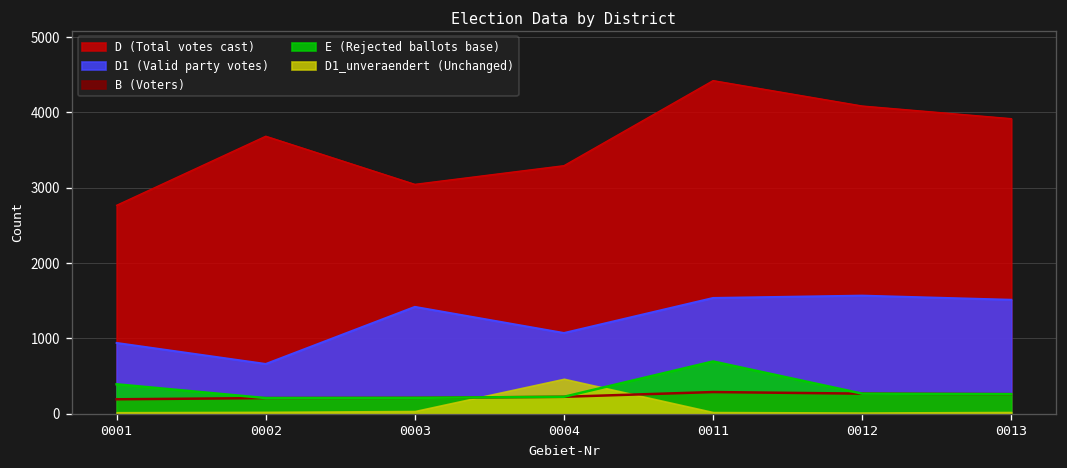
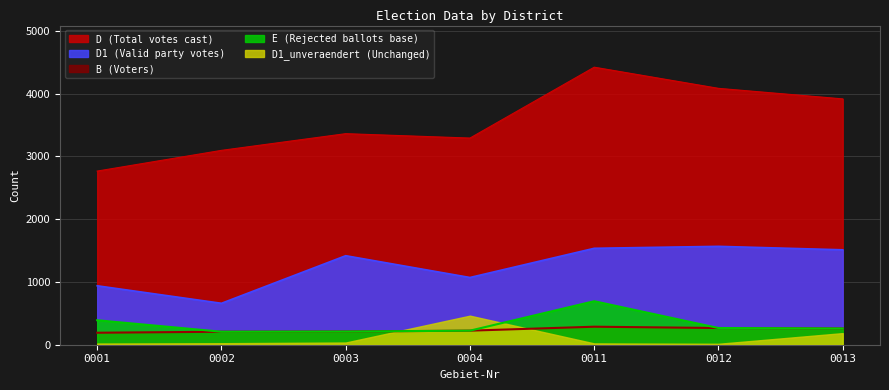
D (Total votes cast), 0002: 3700 -> 3100
D (Total votes cast), 0003: 3000 -> 3400
D1_unveraendert (Unchanged), 0013: 0 -> 200
